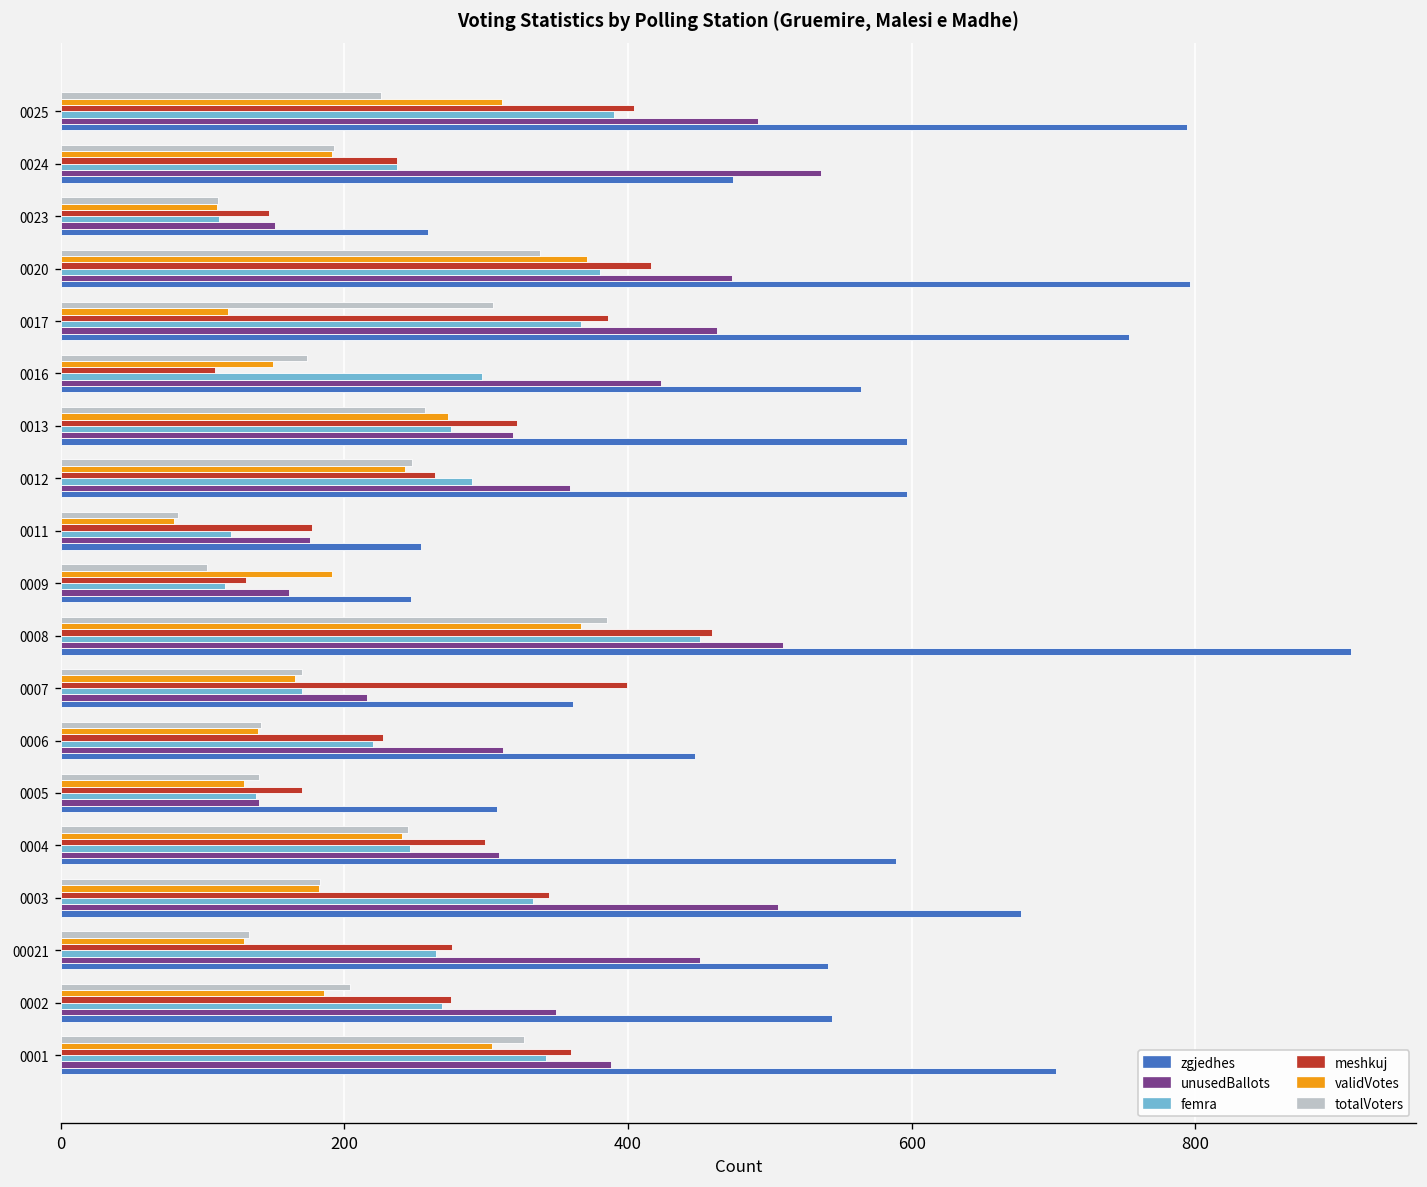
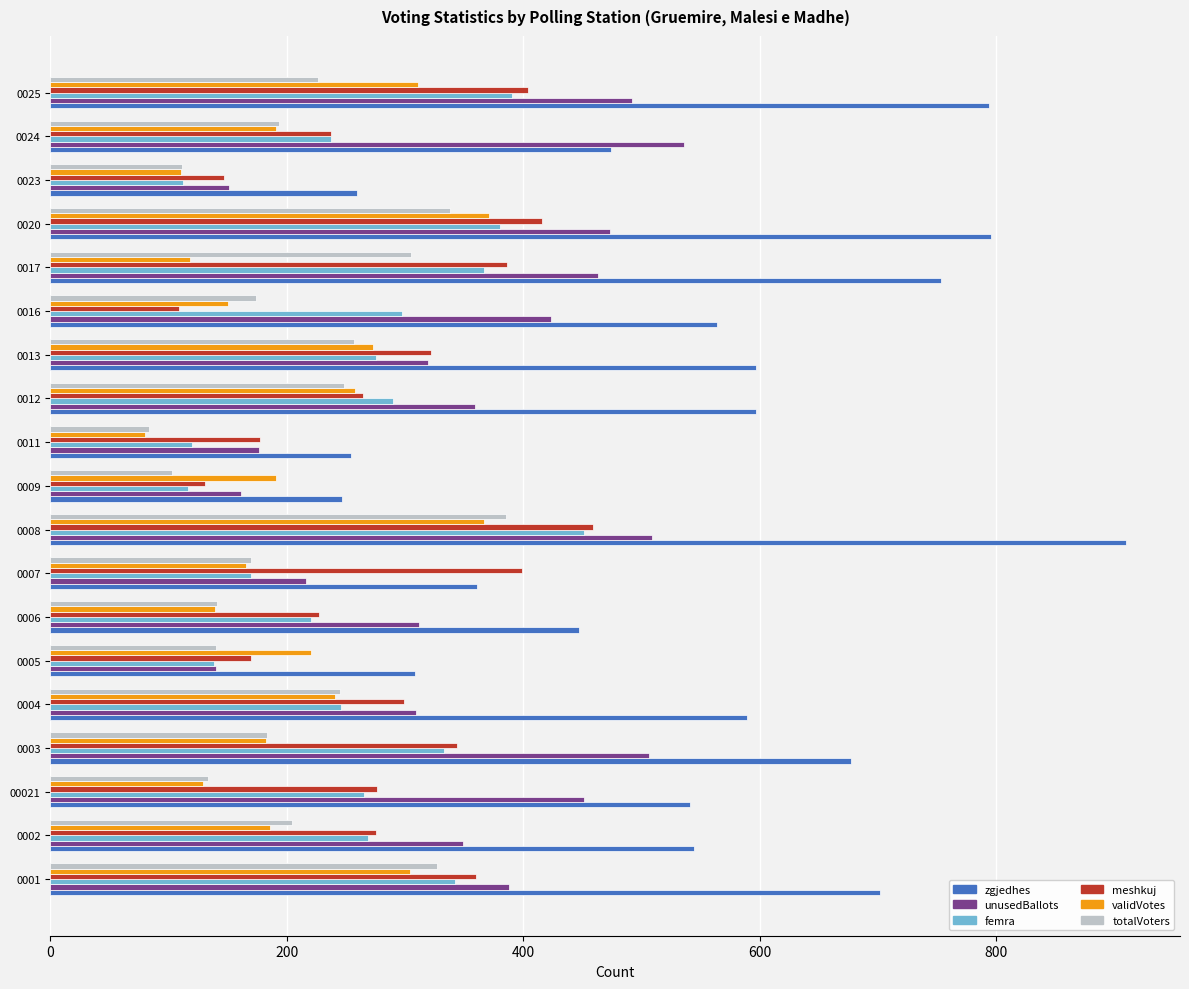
validVotes, 0012: 243 -> 258
validVotes, 0005: 129 -> 220
